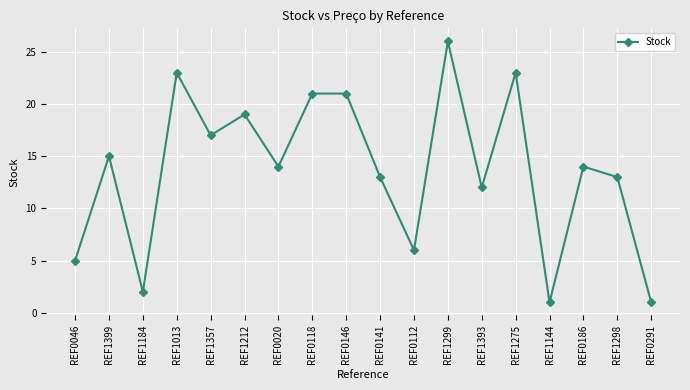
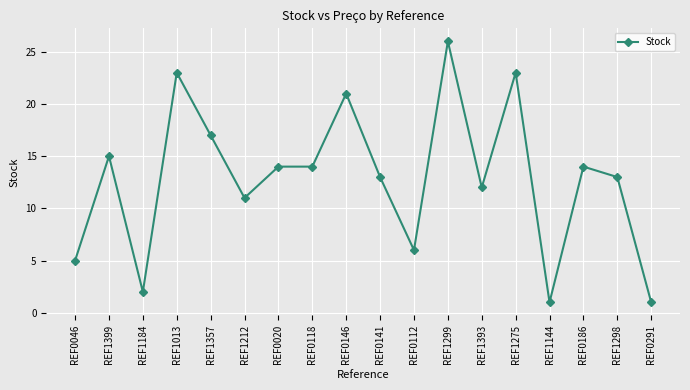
REF1212: 19 -> 11
REF0118: 21 -> 14
